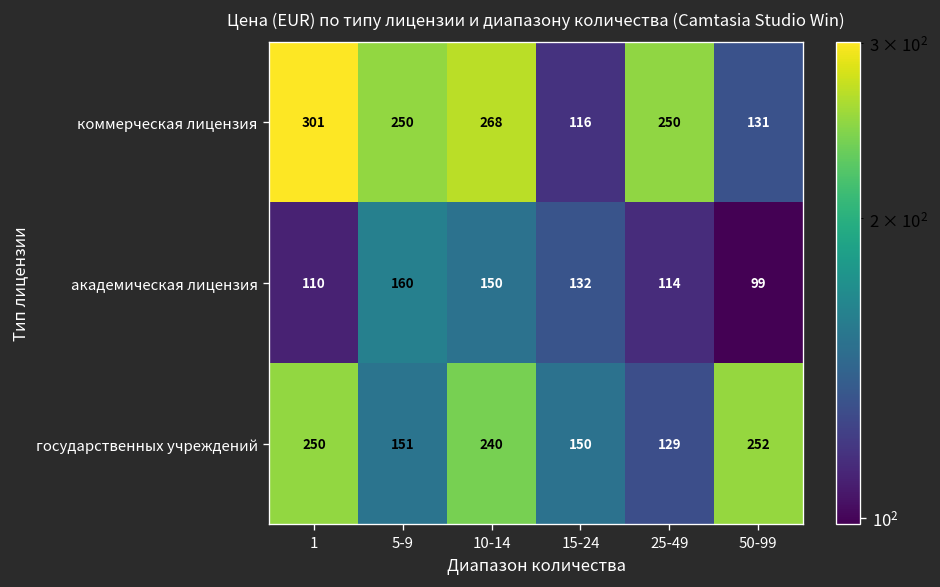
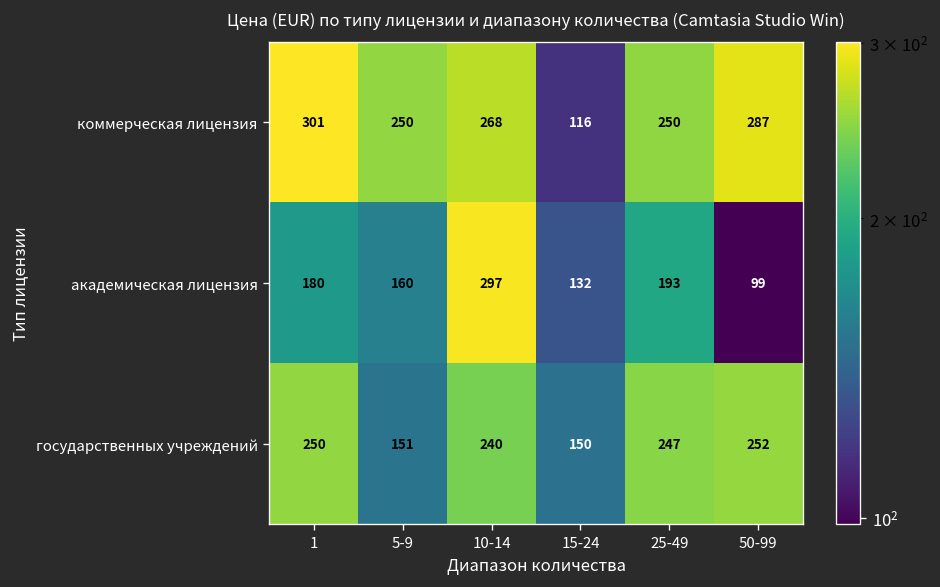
коммерческая лицензия, 50-99: 131 -> 287
академическая лицензия, 1: 110 -> 180
академическая лицензия, 10-14: 150 -> 297
академическая лицензия, 25-49: 114 -> 193
государственных учреждений, 25-49: 129 -> 247
